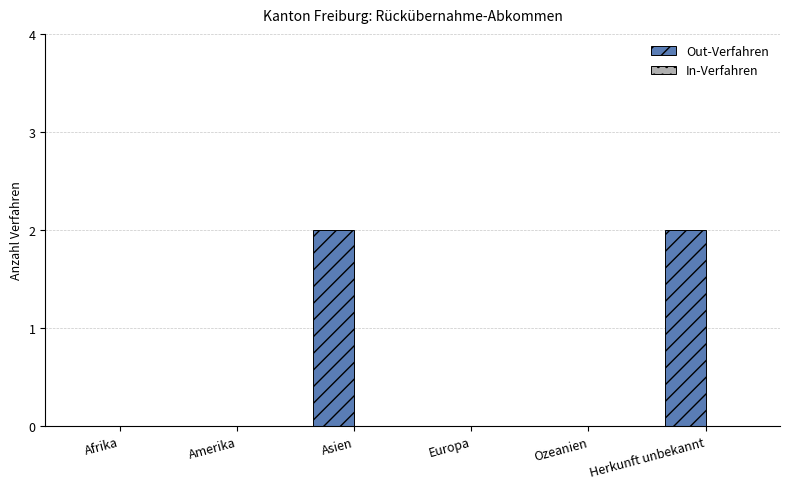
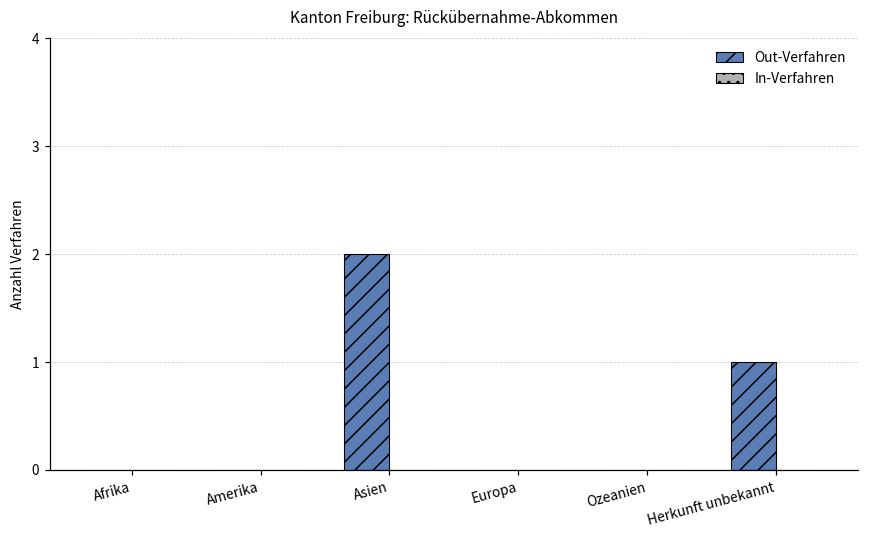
Out-Verfahren, Herkunft unbekannt: 2 -> 1
